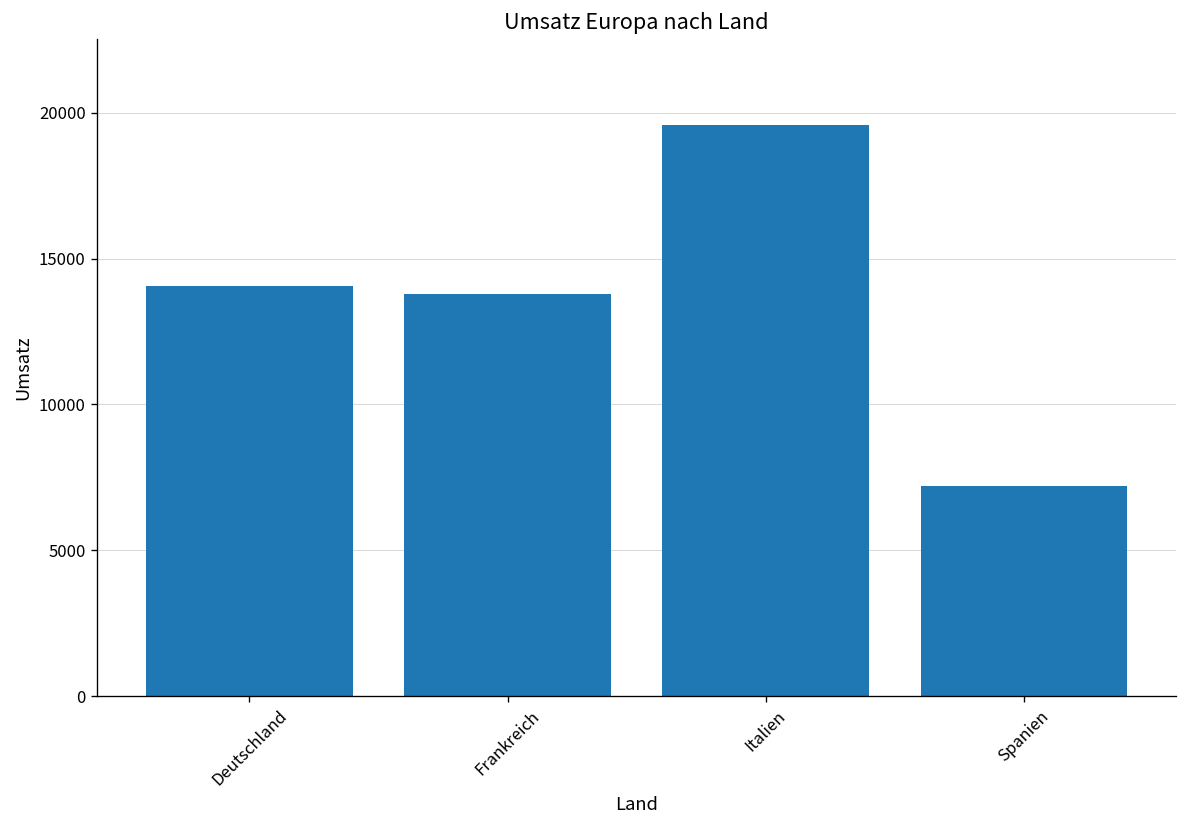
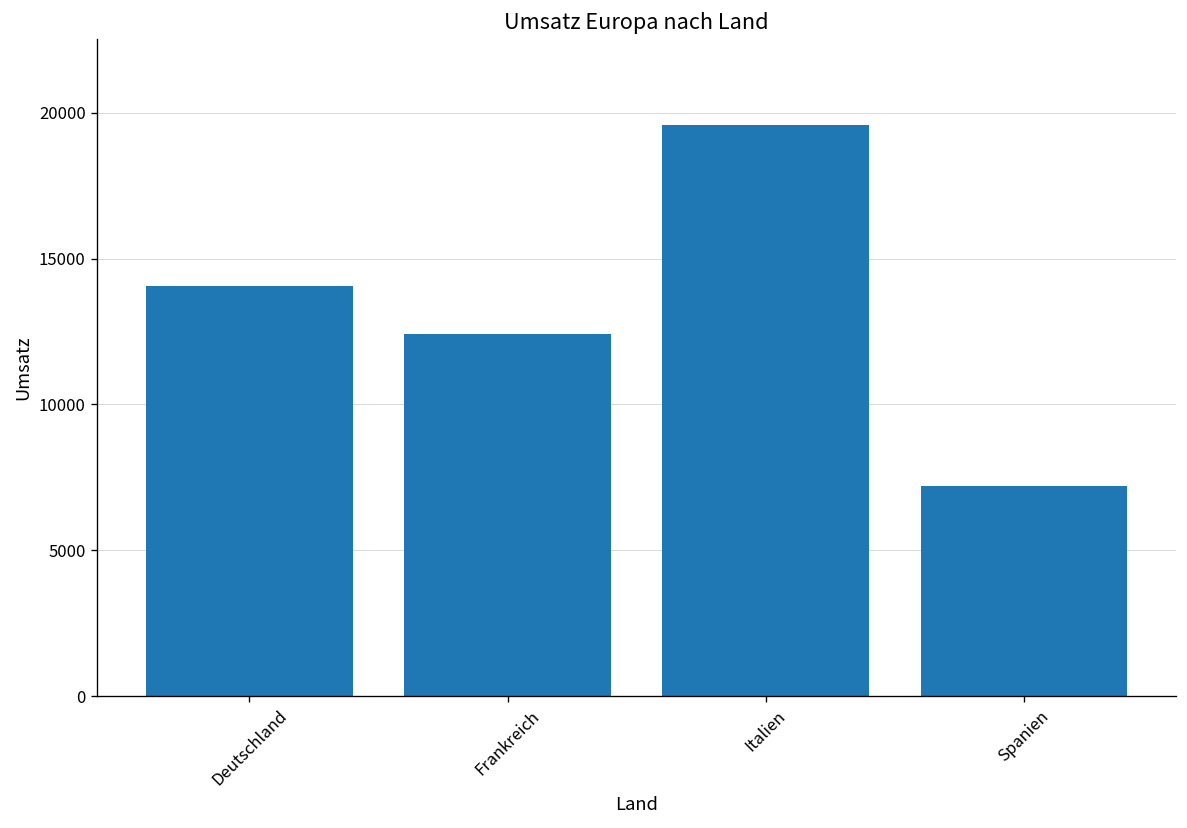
Frankreich: 13800 -> 12400
